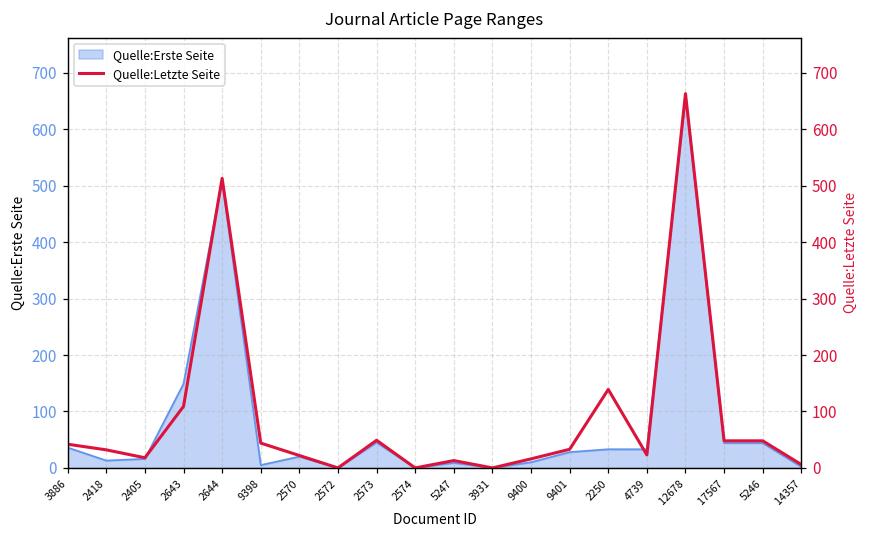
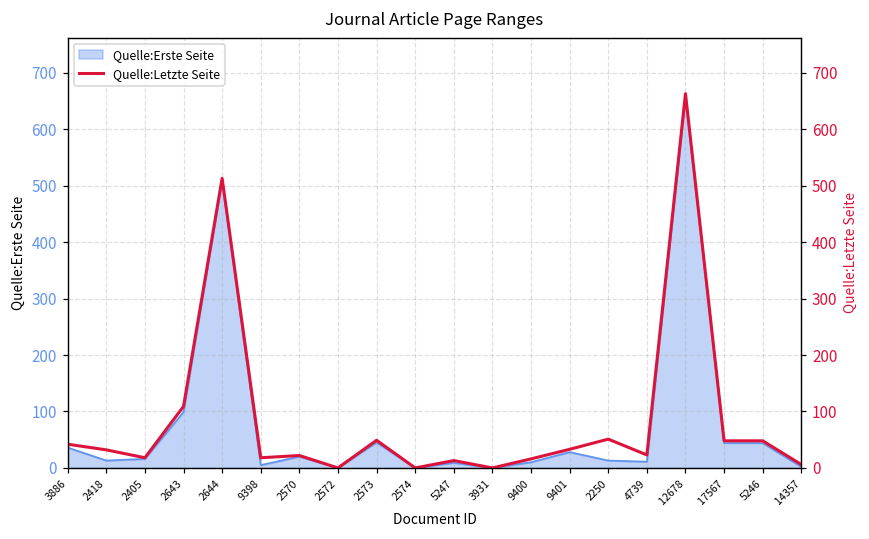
Quelle:Erste Seite, 2643: 150 -> 100
Quelle:Erste Seite, 2250: 30 -> 10
Quelle:Erste Seite, 4739: 30 -> 10
Quelle:Letzte Seite, 9398: 40 -> 20
Quelle:Letzte Seite, 2250: 140 -> 50
